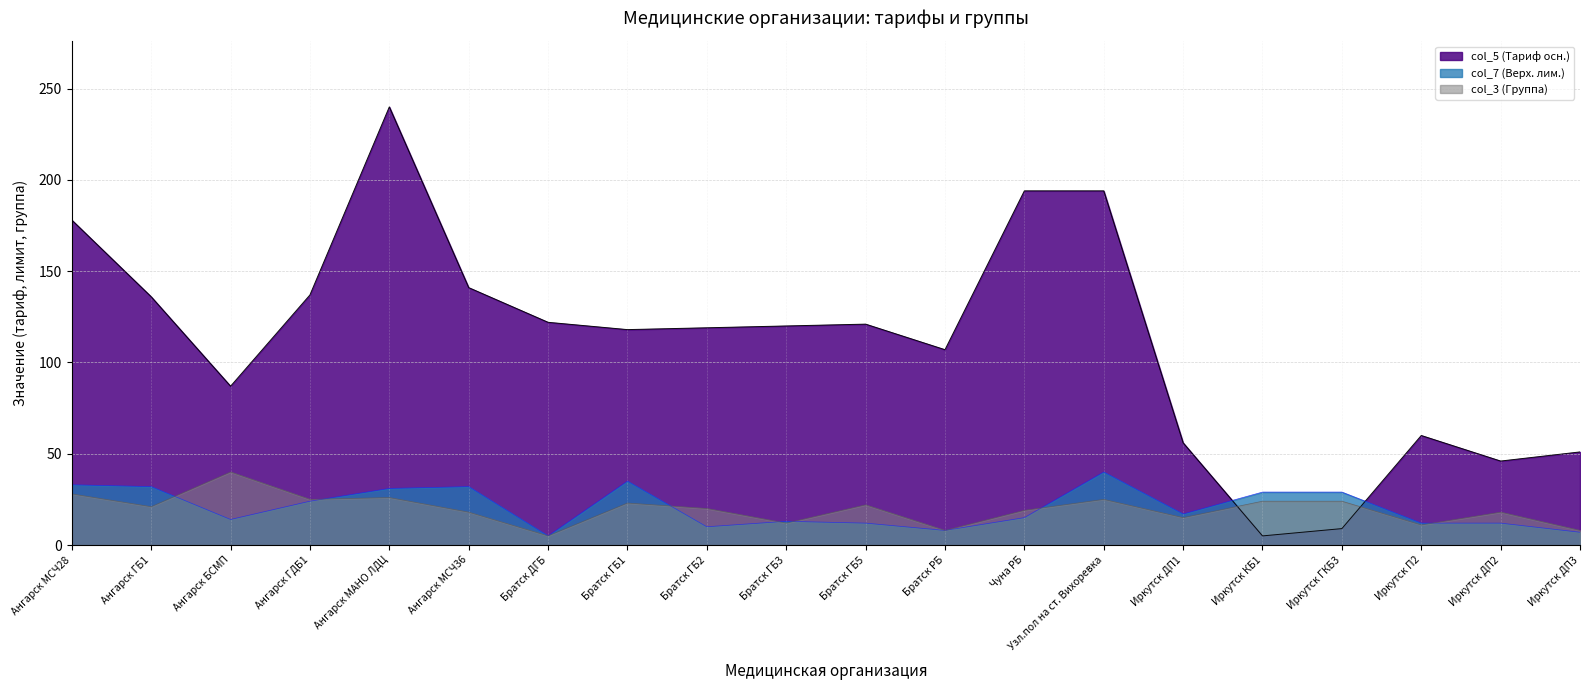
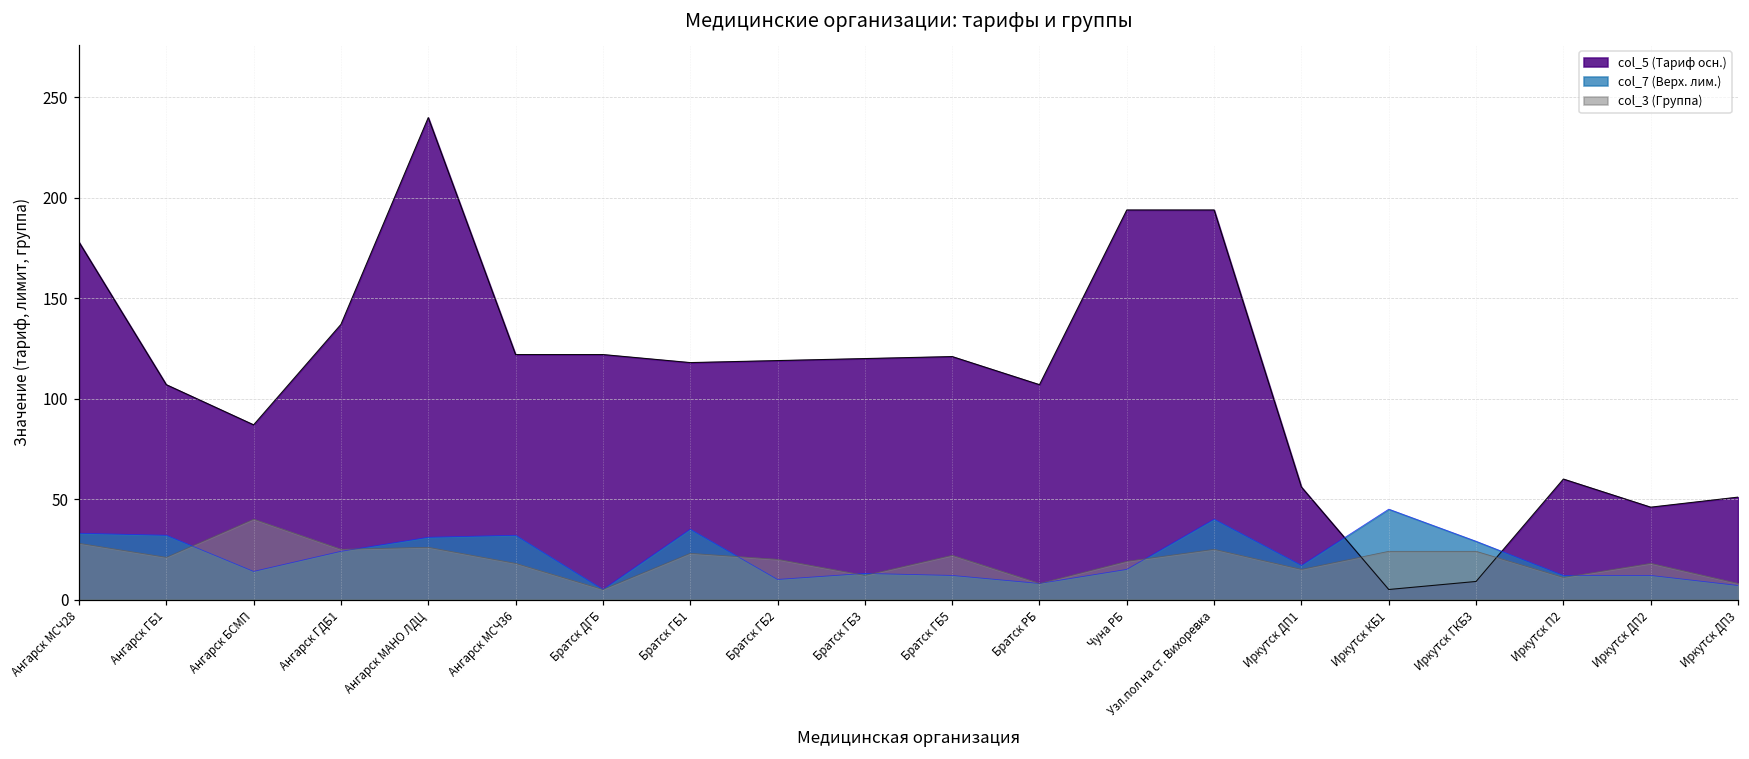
col_5 (Тариф осн.), Ангарск ГБ1: 136 -> 107
col_5 (Тариф осн.), Ангарск МСЧ36: 141 -> 122
col_7 (Верх. лим.), Иркутск КБ1: 29 -> 45
